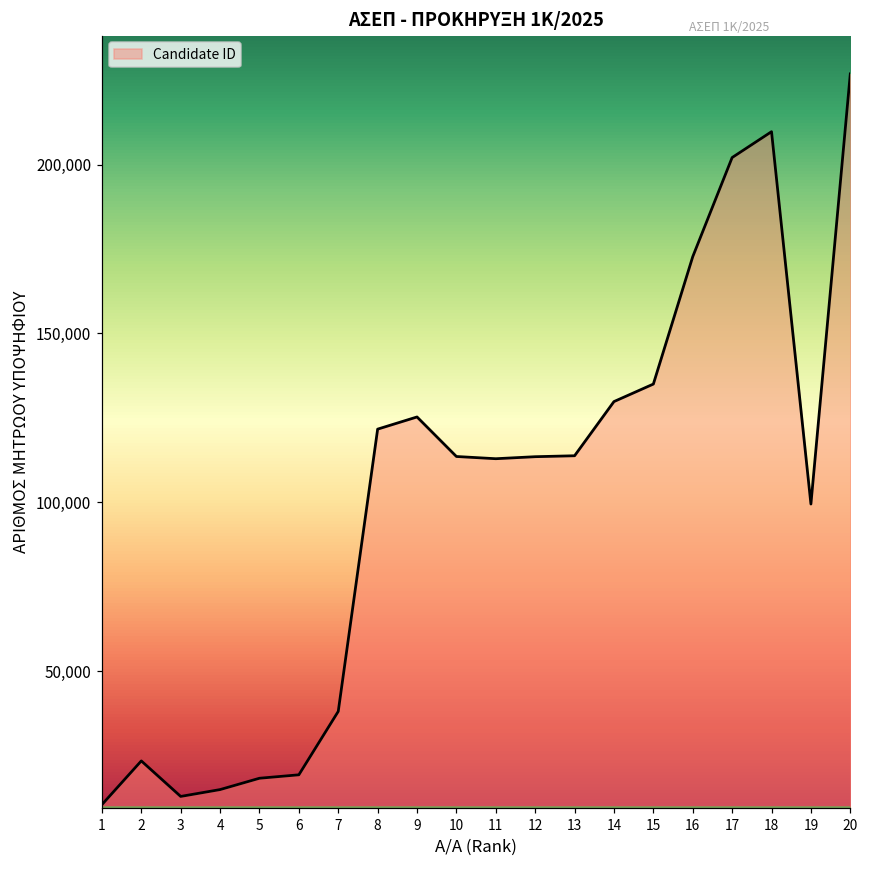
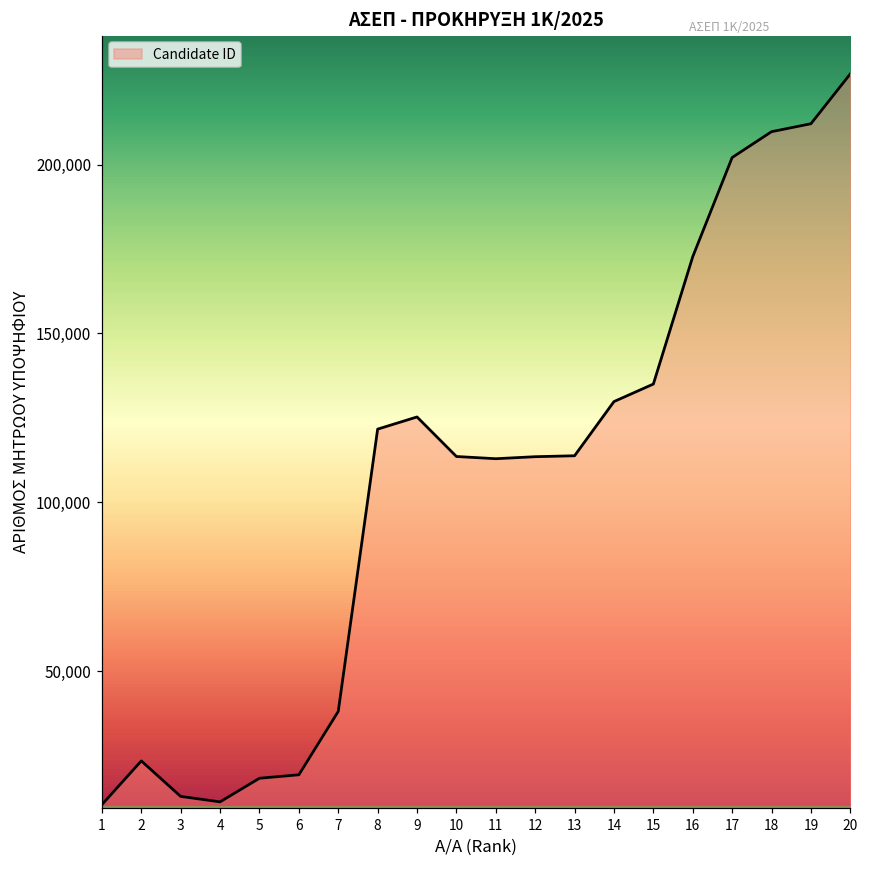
Candidate ID, 4: 15,000 -> 11,000
Candidate ID, 19: 99,000 -> 212,000
